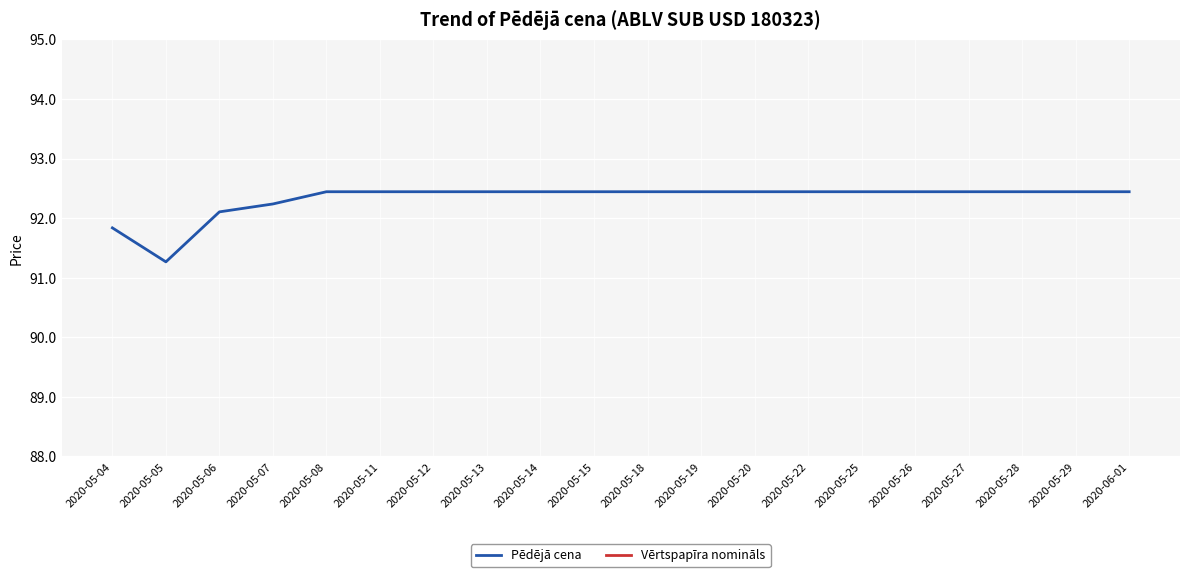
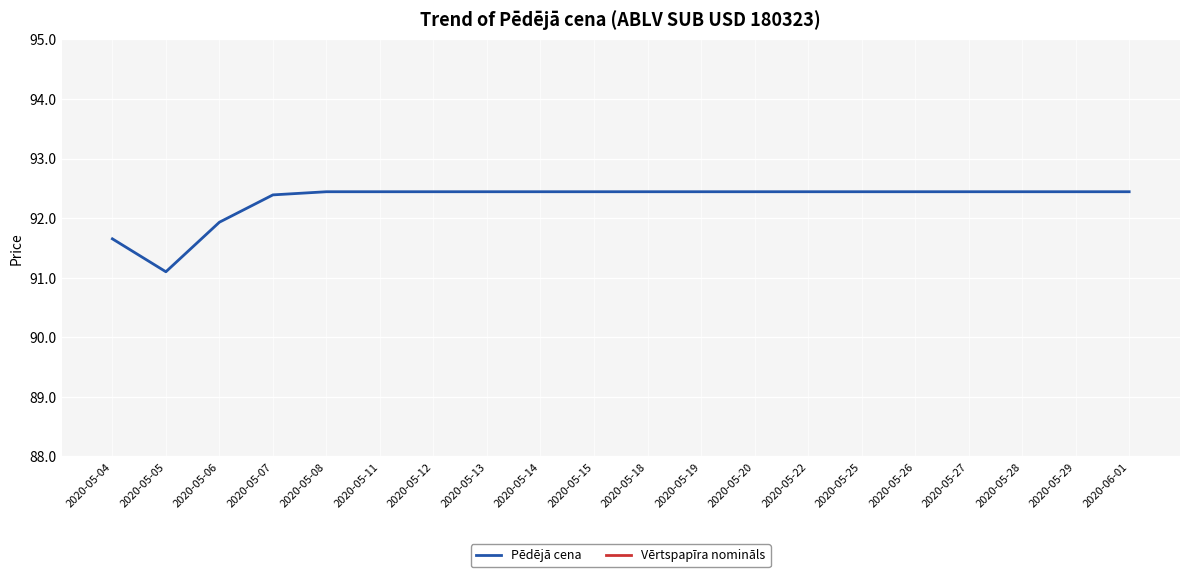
Pēdējā cena, 2020-05-04: 91.8 -> 91.7
Pēdējā cena, 2020-05-05: 91.3 -> 91.1
Pēdējā cena, 2020-05-06: 92.1 -> 91.9
Pēdējā cena, 2020-05-07: 92.2 -> 92.4
